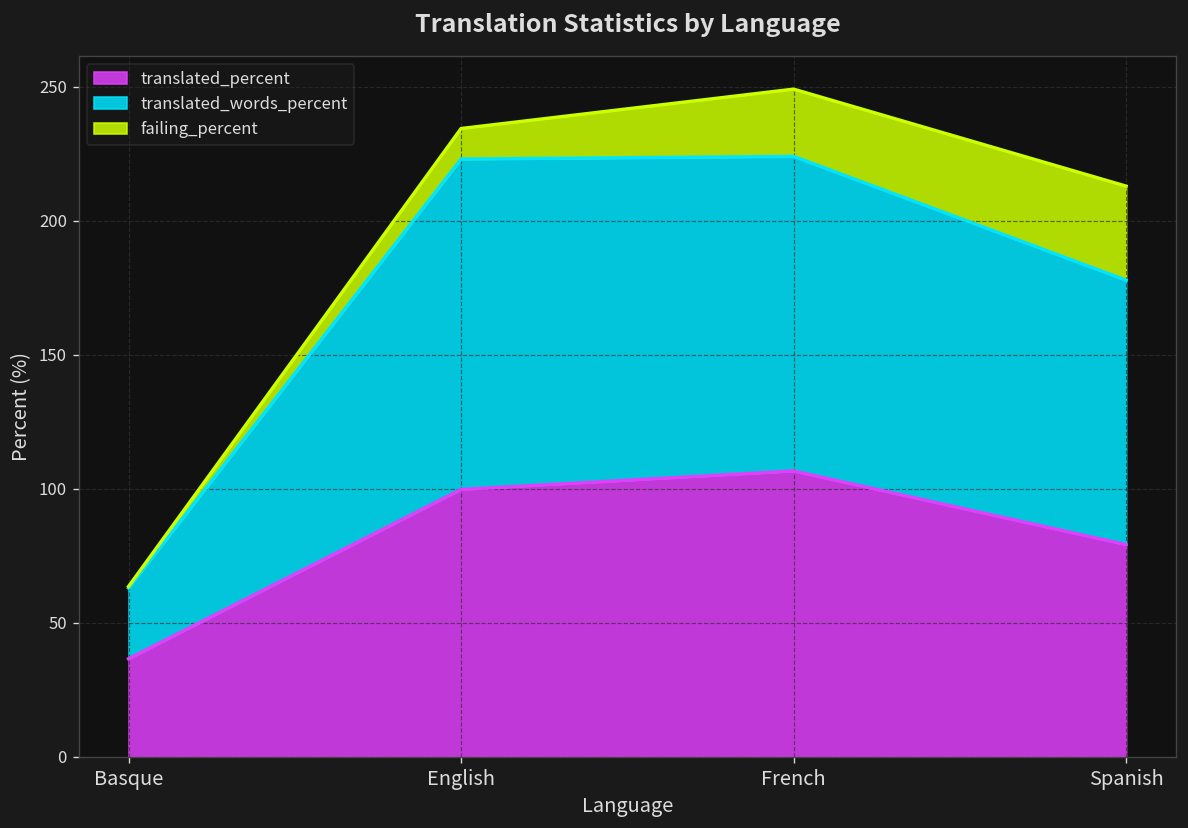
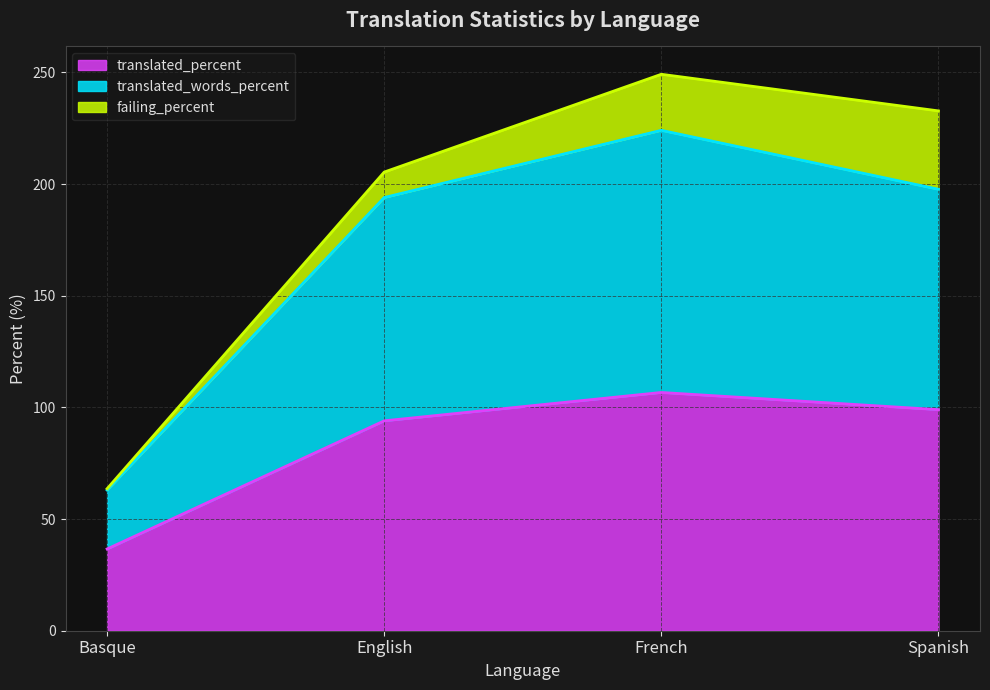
translated_percent, English: 100 -> 94
translated_words_percent, English: 123 -> 100
translated_percent, Spanish: 79 -> 99
